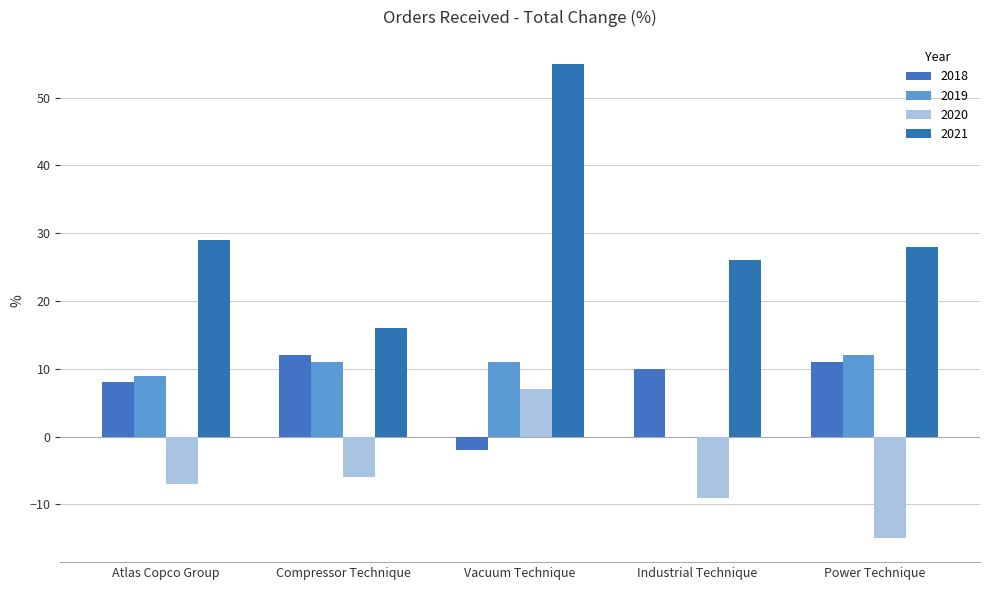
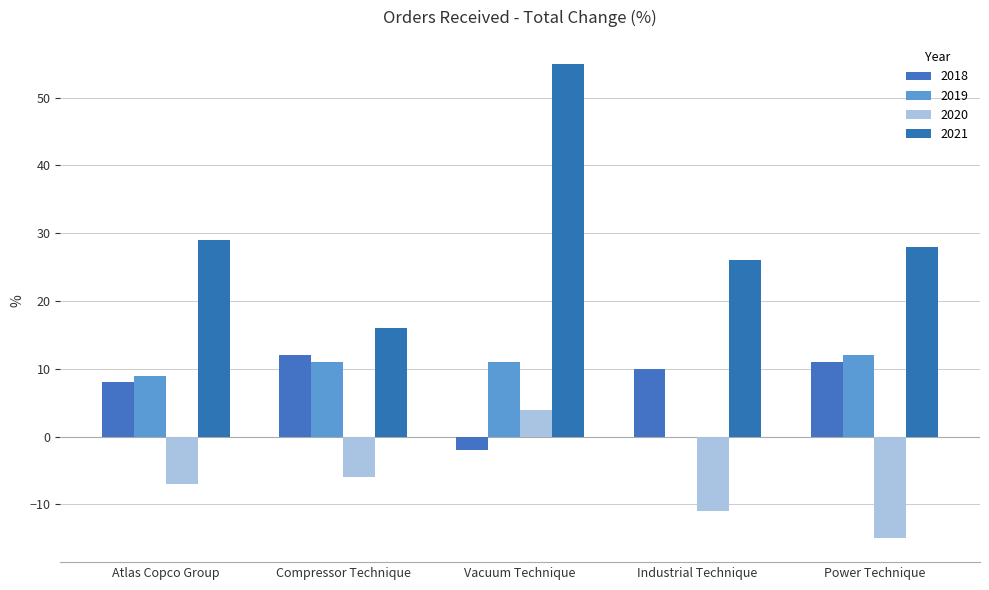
2020, Vacuum Technique: 7 -> 4
2020, Industrial Technique: -9 -> -11
